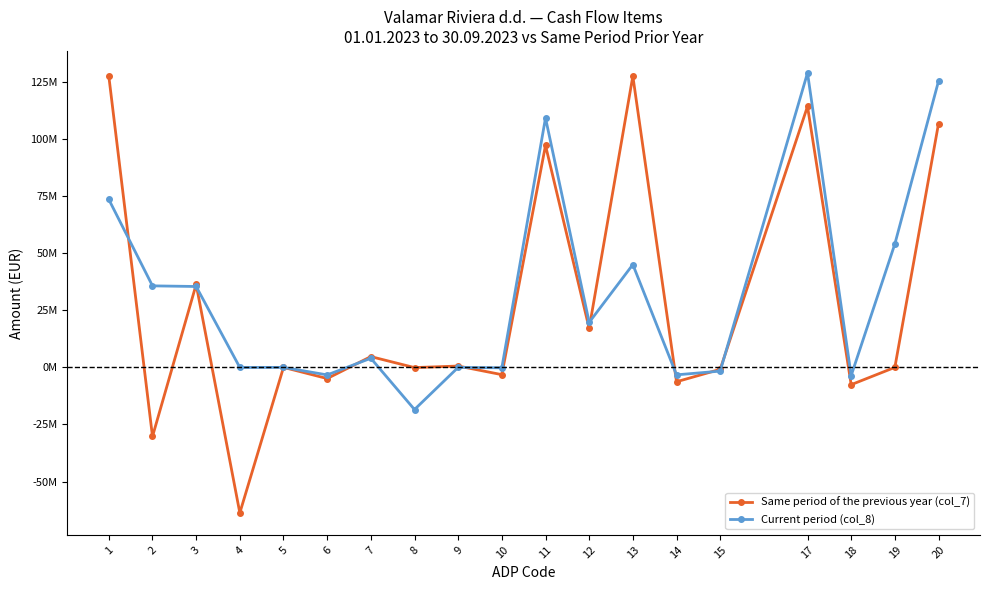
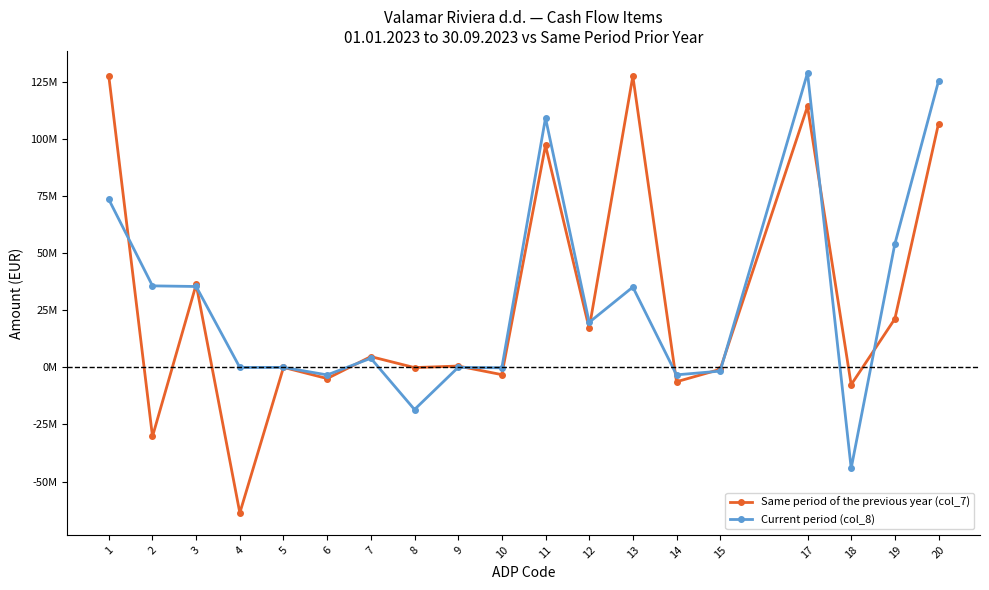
Current period (col_8), 13: 45000000 -> 35000000
Current period (col_8), 18: -4000000 -> -44000000
Same period of the previous year (col_7), 19: 0 -> 21000000
